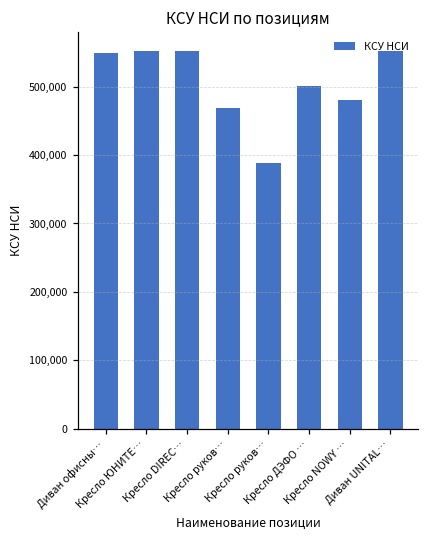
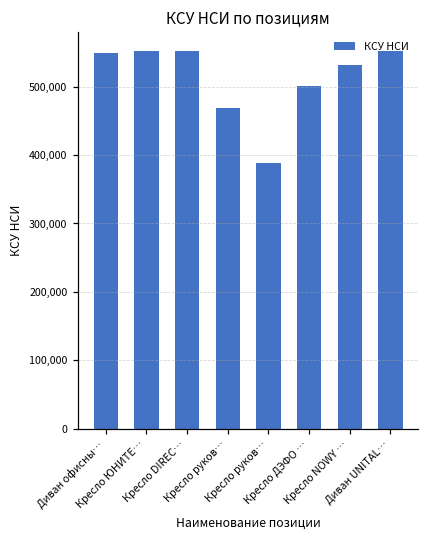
Кресло NOWY …: 480,000 -> 530,000
